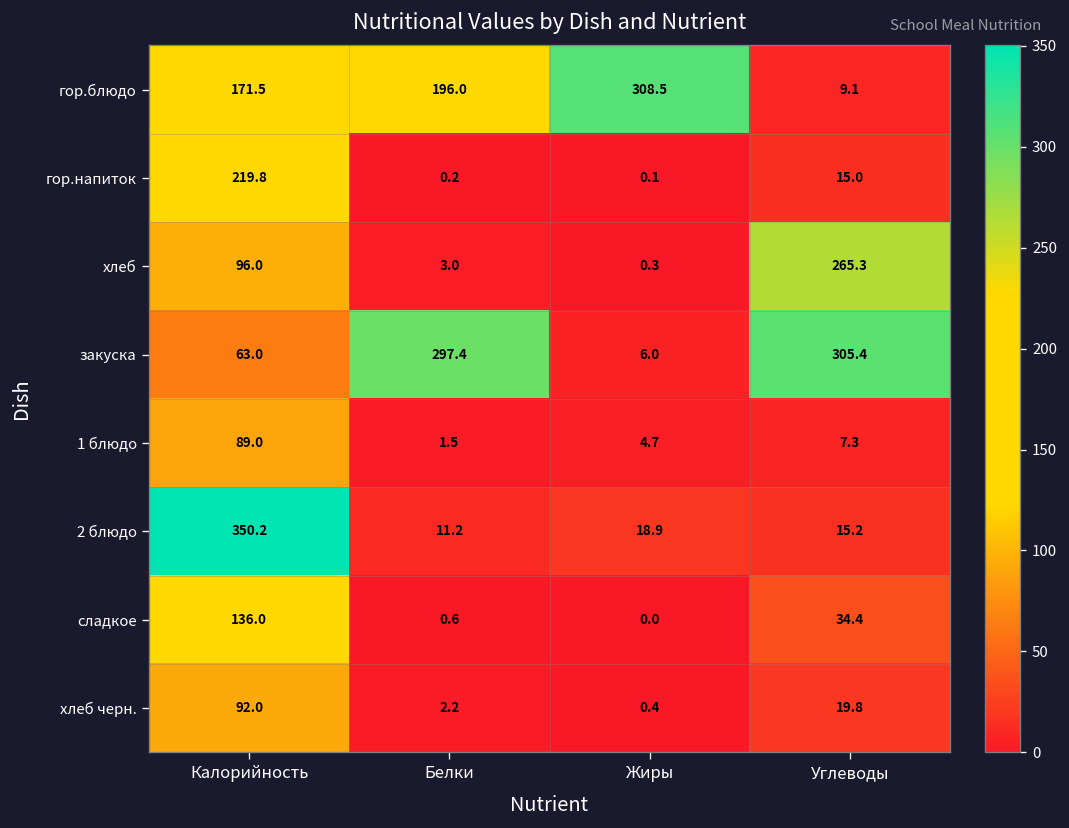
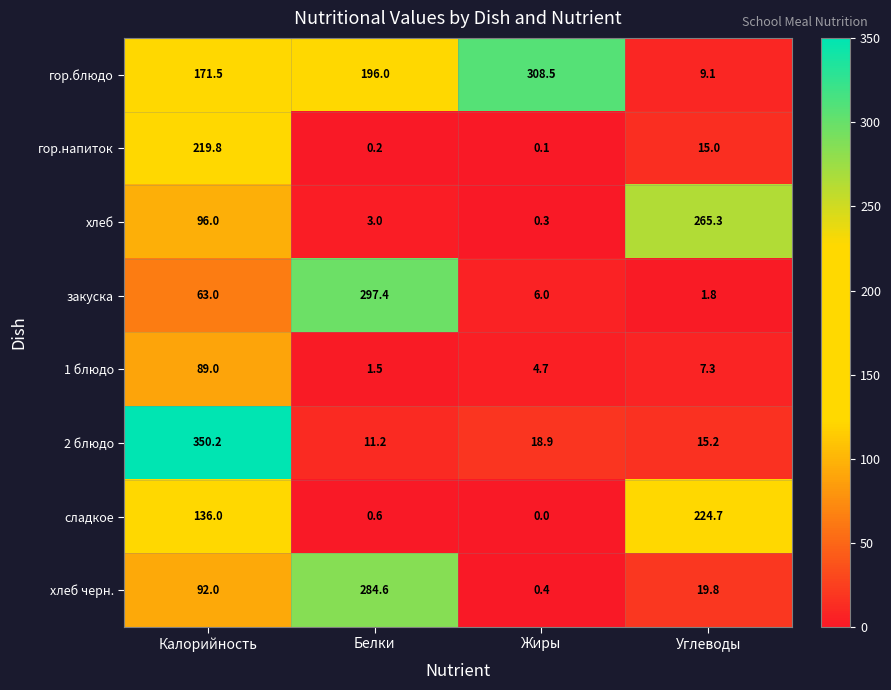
закуска, Углеводы: 305.4 -> 1.8
сладкое, Углеводы: 34.4 -> 224.7
хлеб черн., Белки: 2.2 -> 284.6
